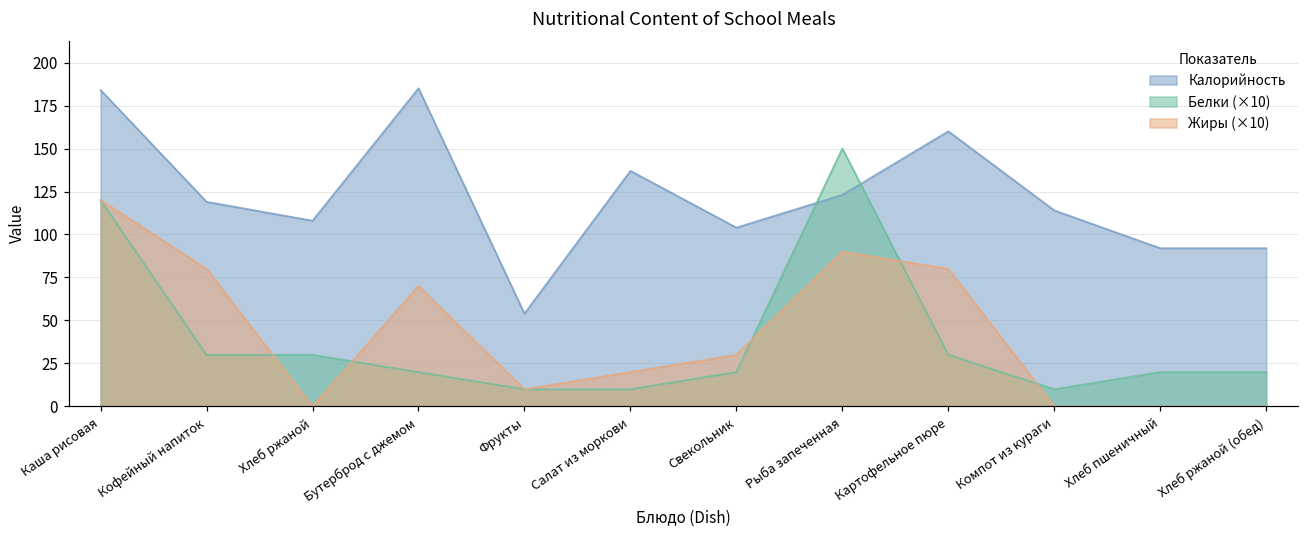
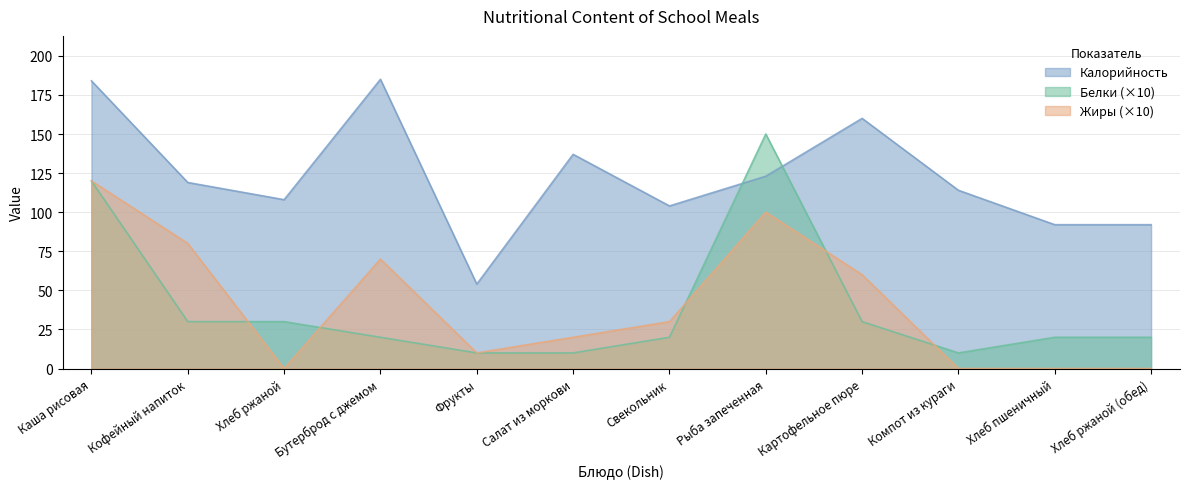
Жиры (×10), Рыба запеченная: 90 -> 100
Жиры (×10), Картофельное пюре: 80 -> 60
